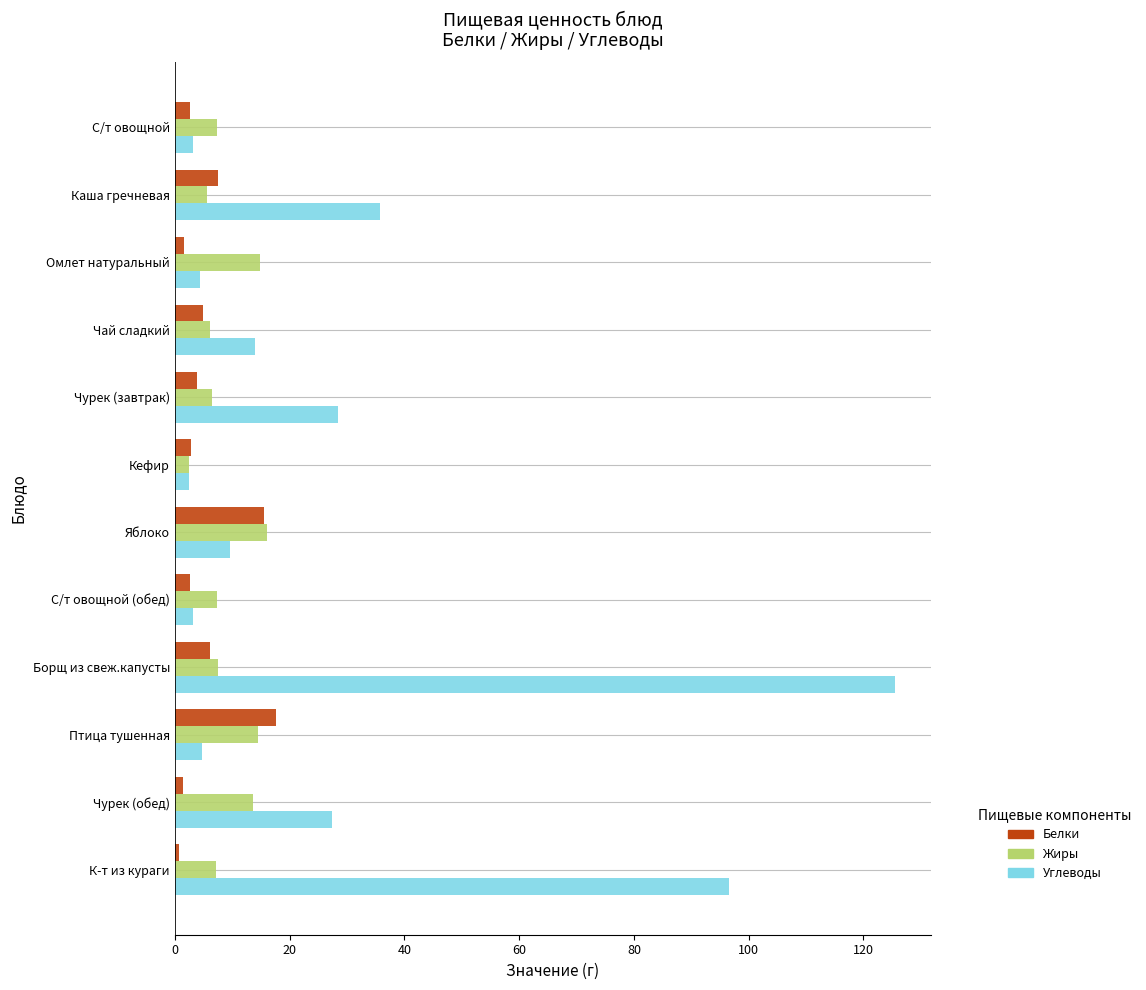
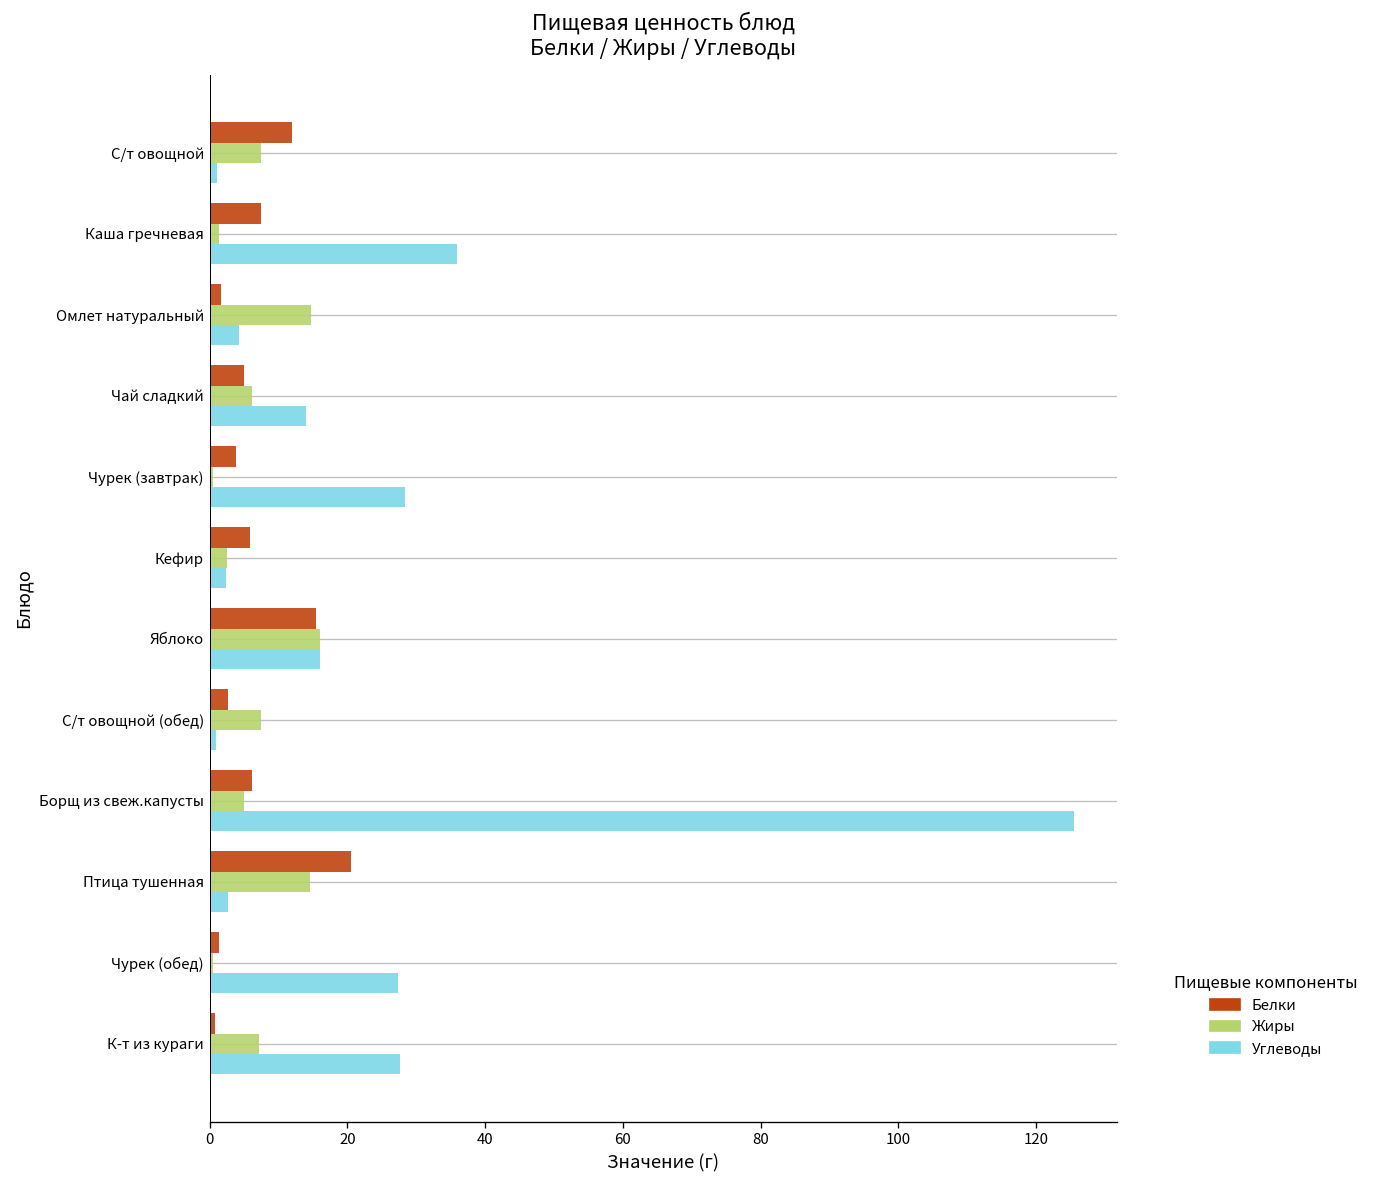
Белки, С/т овощной: 3 -> 12
Углеводы, С/т овощной: 3 -> 1
Жиры, Каша гречневая: 6 -> 1
Жиры, Чурек (завтрак): 6 -> 0
Белки, Кефир: 3 -> 6
Углеводы, Яблоко: 10 -> 16
Углеводы, С/т овощной (обед): 3 -> 1
Жиры, Борщ из свеж.капусты: 7 -> 5
Белки, Птица тушенная: 18 -> 21
Углеводы, Птица тушенная: 5 -> 3
Жиры, Чурек (обед): 14 -> 0
Углеводы, К-т из кураги: 97 -> 28
